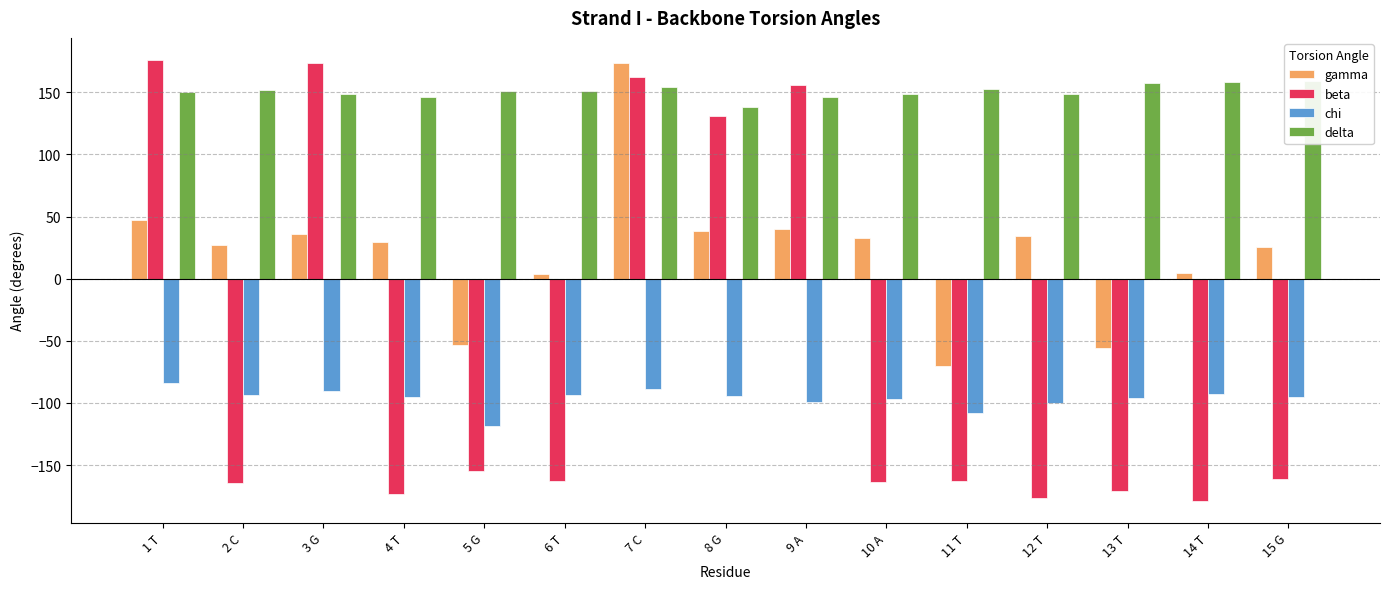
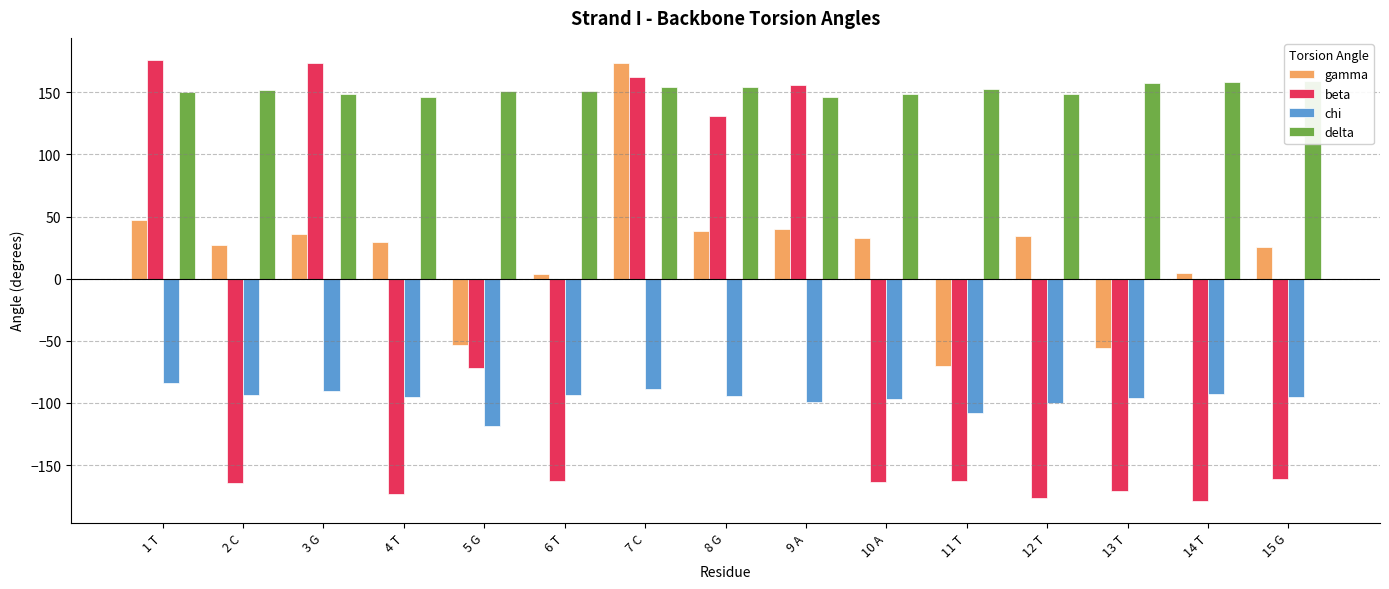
beta, 5 G: -155 -> -72
delta, 8 G: 139 -> 154
